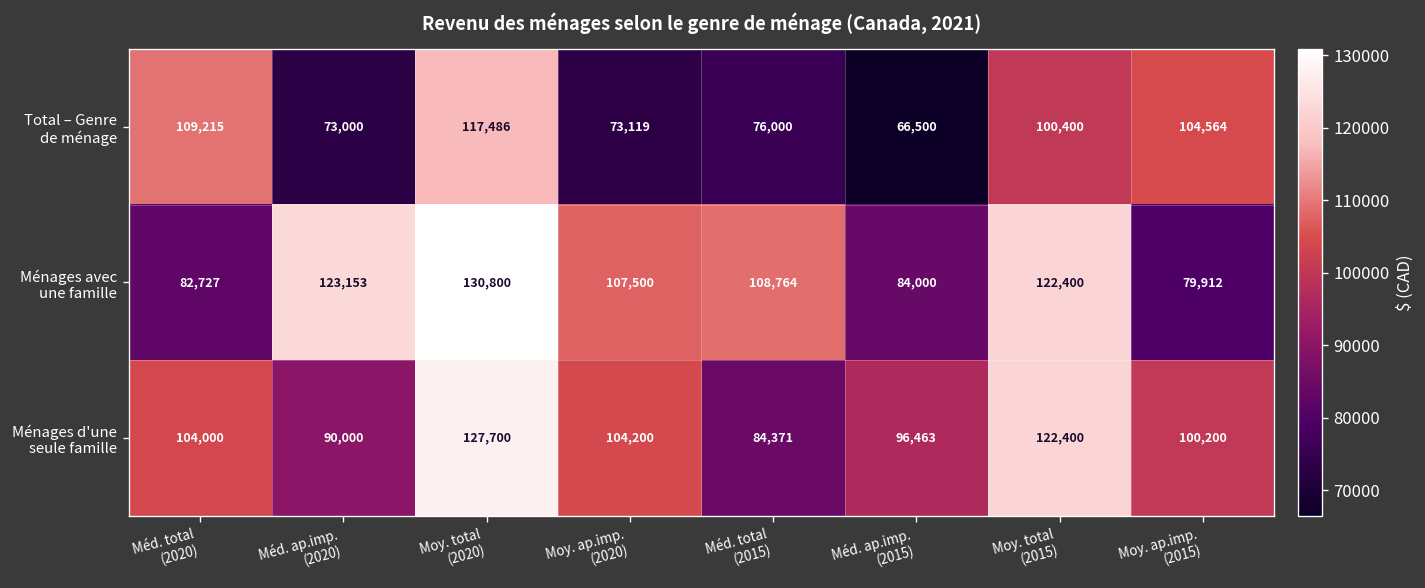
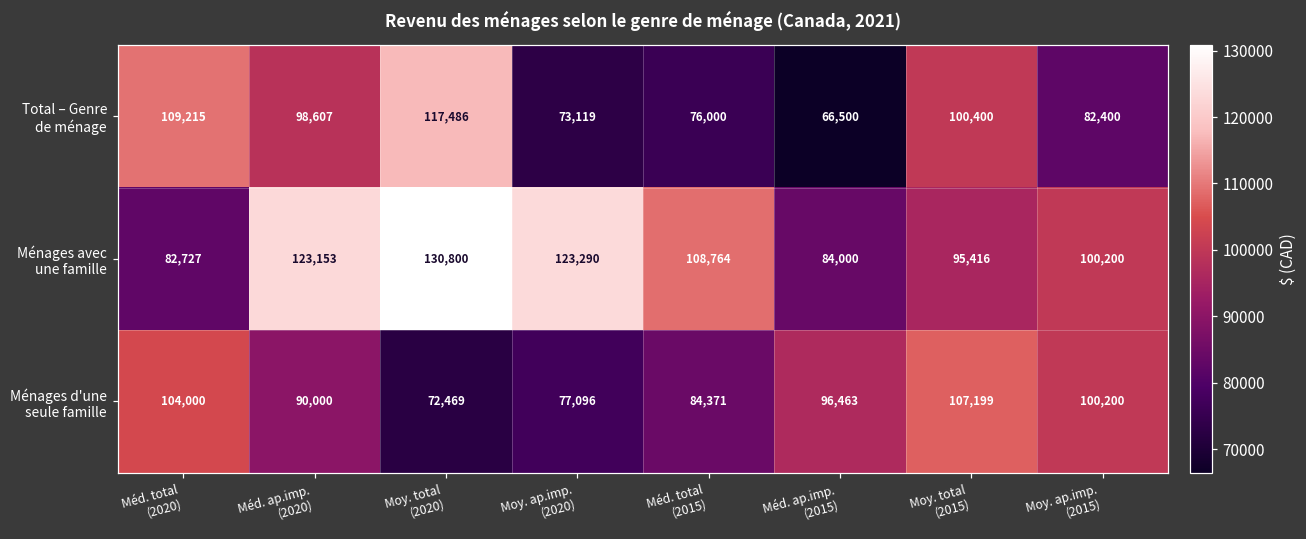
Total – Genre de ménage, Méd. ap.imp. (2020): 73,000 -> 98,607
Total – Genre de ménage, Moy. ap.imp. (2015): 104,564 -> 82,400
Ménages avec une famille, Moy. ap.imp. (2020): 107,500 -> 123,290
Ménages avec une famille, Moy. total (2015): 122,400 -> 95,416
Ménages avec une famille, Moy. ap.imp. (2015): 79,912 -> 100,200
Ménages d'une seule famille, Moy. total (2020): 127,700 -> 72,469
Ménages d'une seule famille, Moy. ap.imp. (2020): 104,200 -> 77,096
Ménages d'une seule famille, Moy. total (2015): 122,400 -> 107,199
